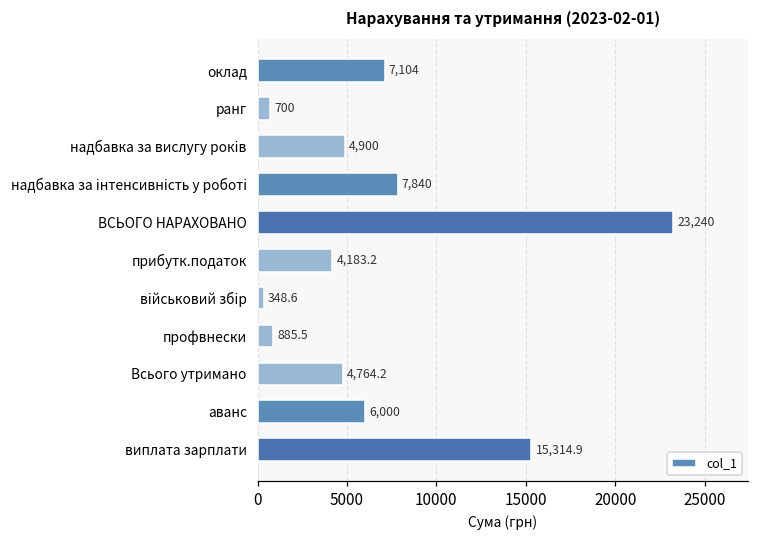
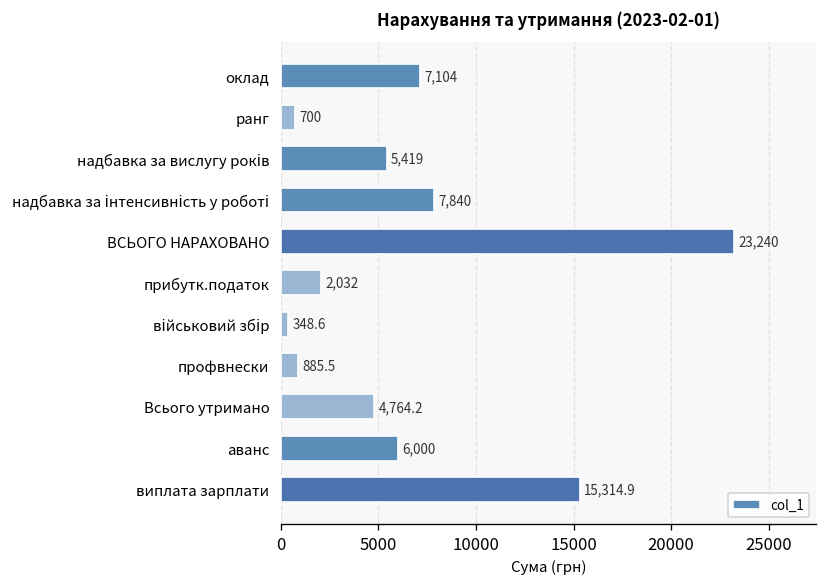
надбавка за вислугу років: 4,900 -> 5,419
прибутк.податок: 4,183.2 -> 2,032
